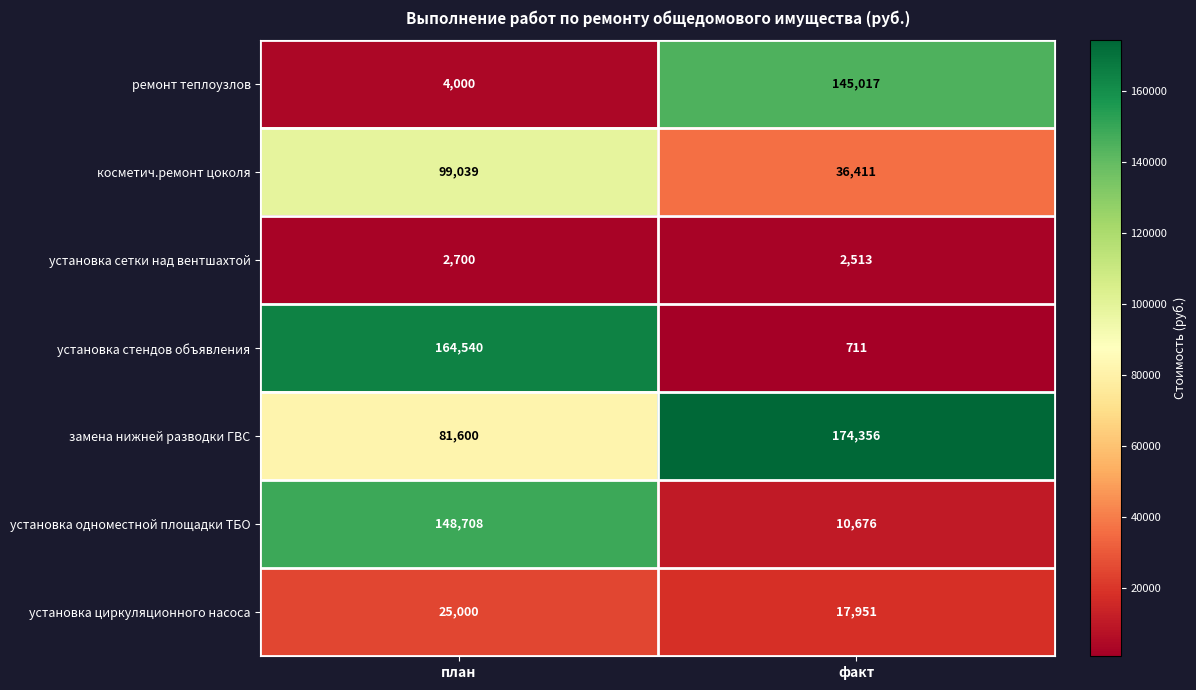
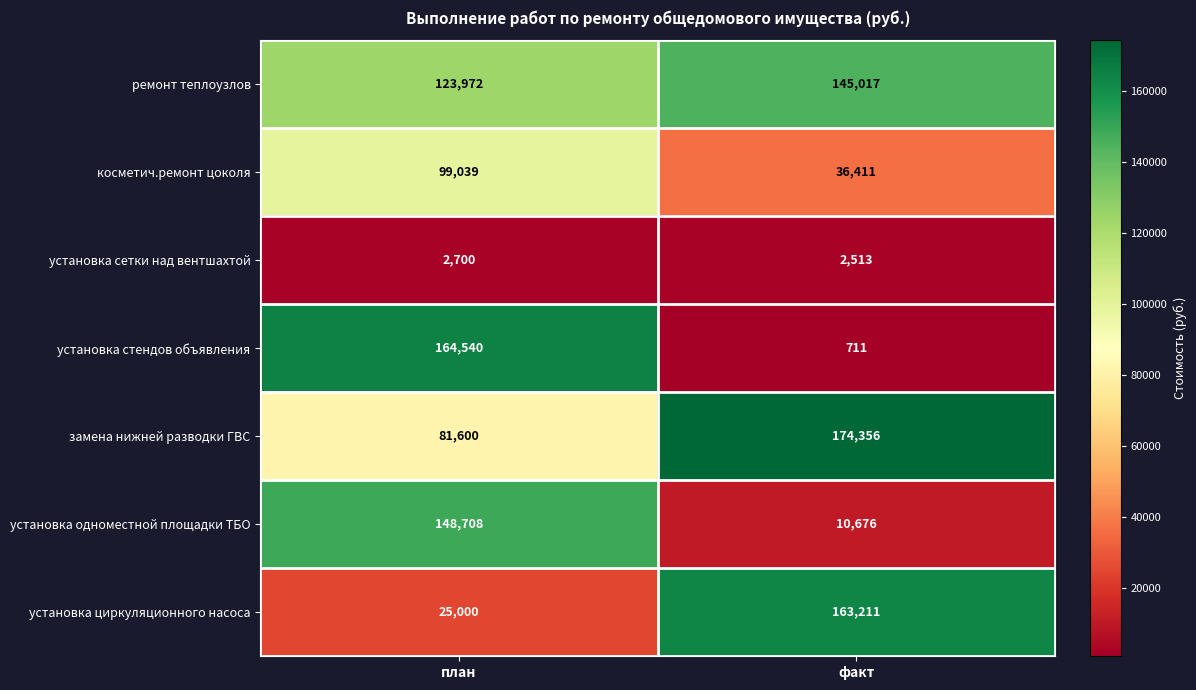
ремонт теплоузлов, план: 4,000 -> 123,972
установка циркуляционного насоса, факт: 17,951 -> 163,211
